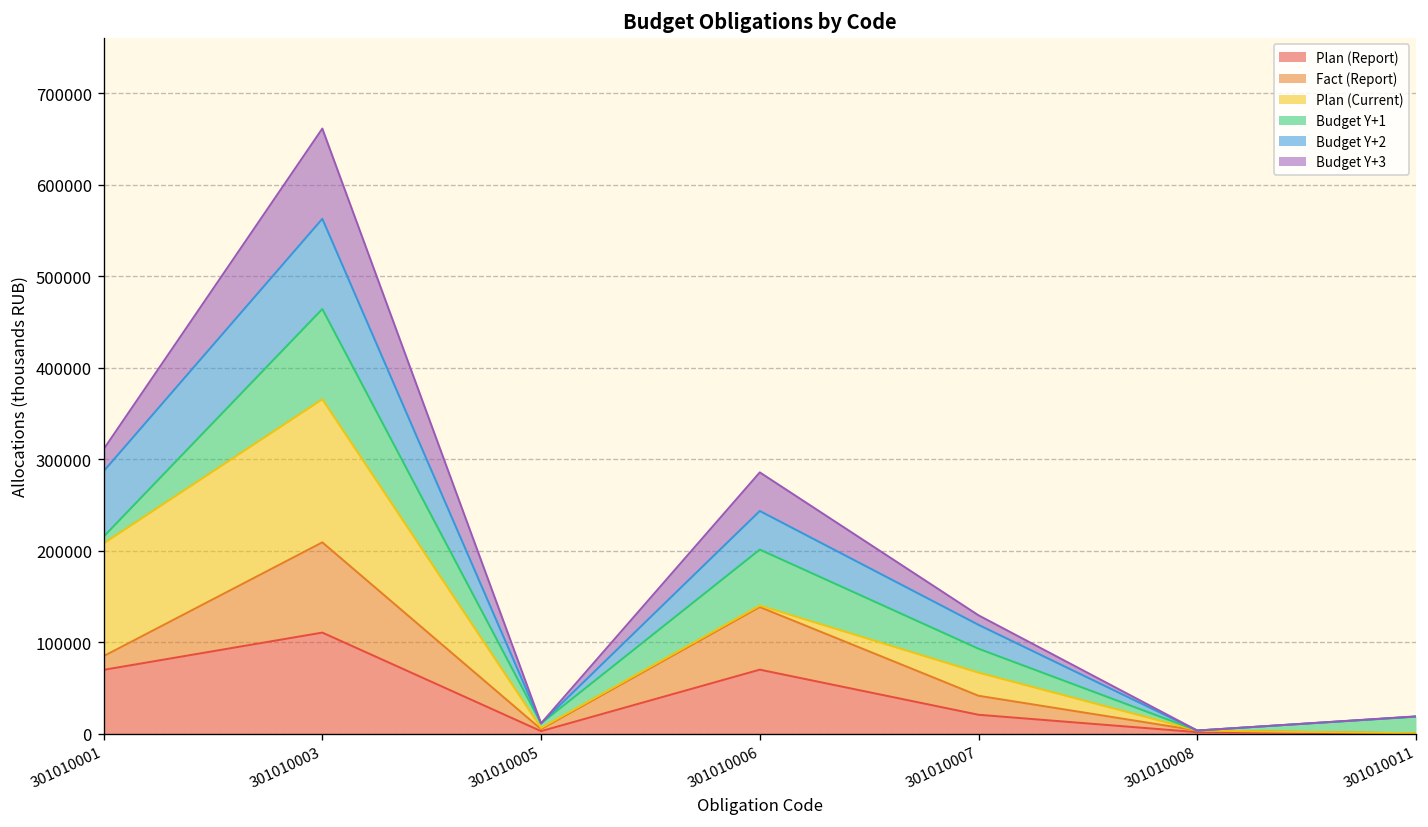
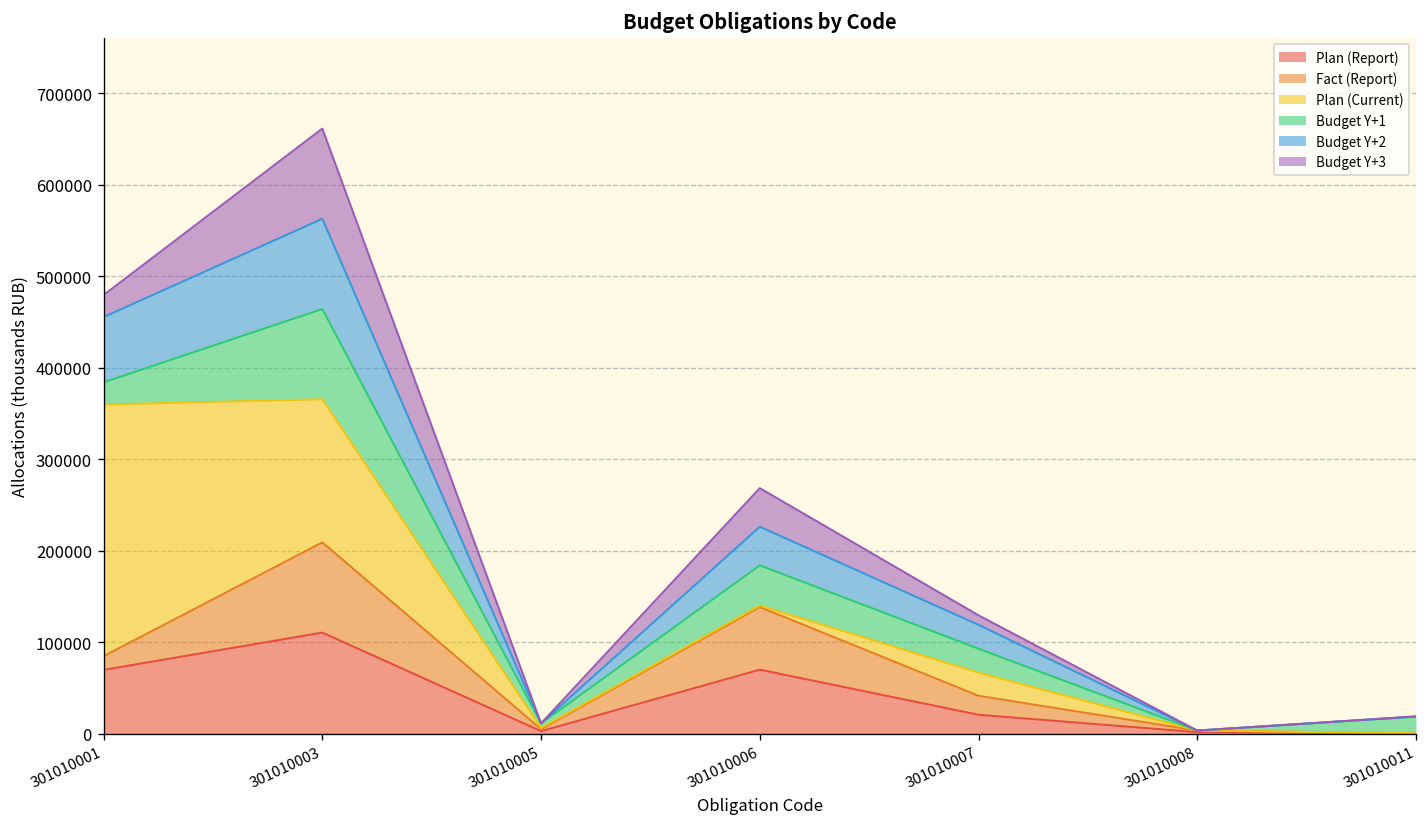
Plan (Current), 301010001: 120000 -> 270000
Budget Y+1, 301010001: 10000 -> 20000
Budget Y+1, 301010006: 60000 -> 40000
